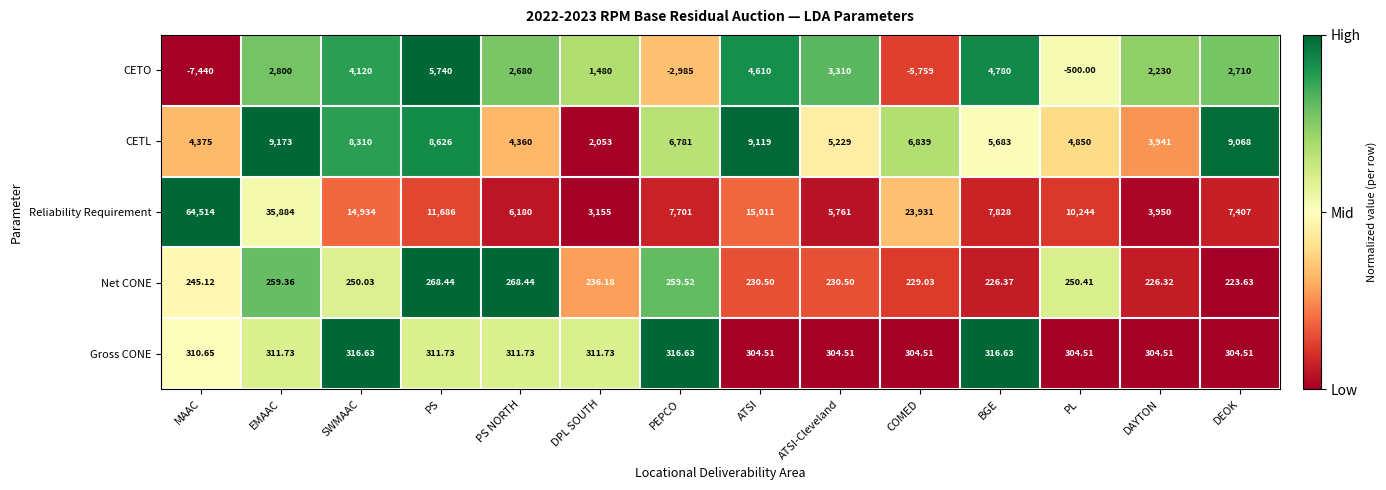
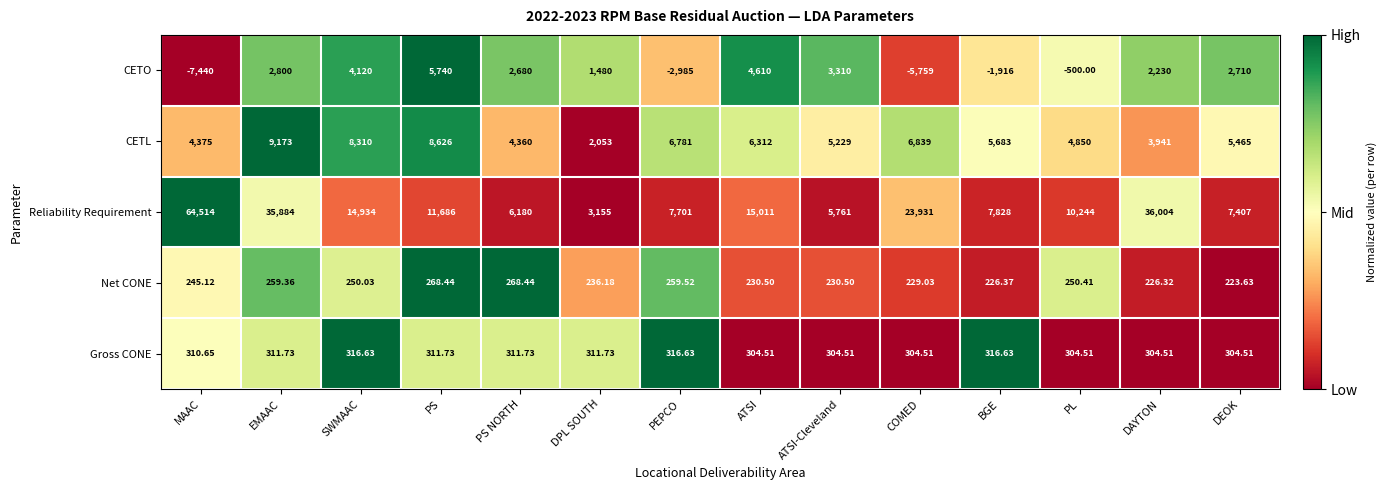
CETO, BGE: 4,780 -> -1,916
CETL, ATSI: 9,119 -> 6,312
CETL, DEOK: 9,068 -> 5,465
Reliability Requirement, DAYTON: 3,950 -> 36,004
